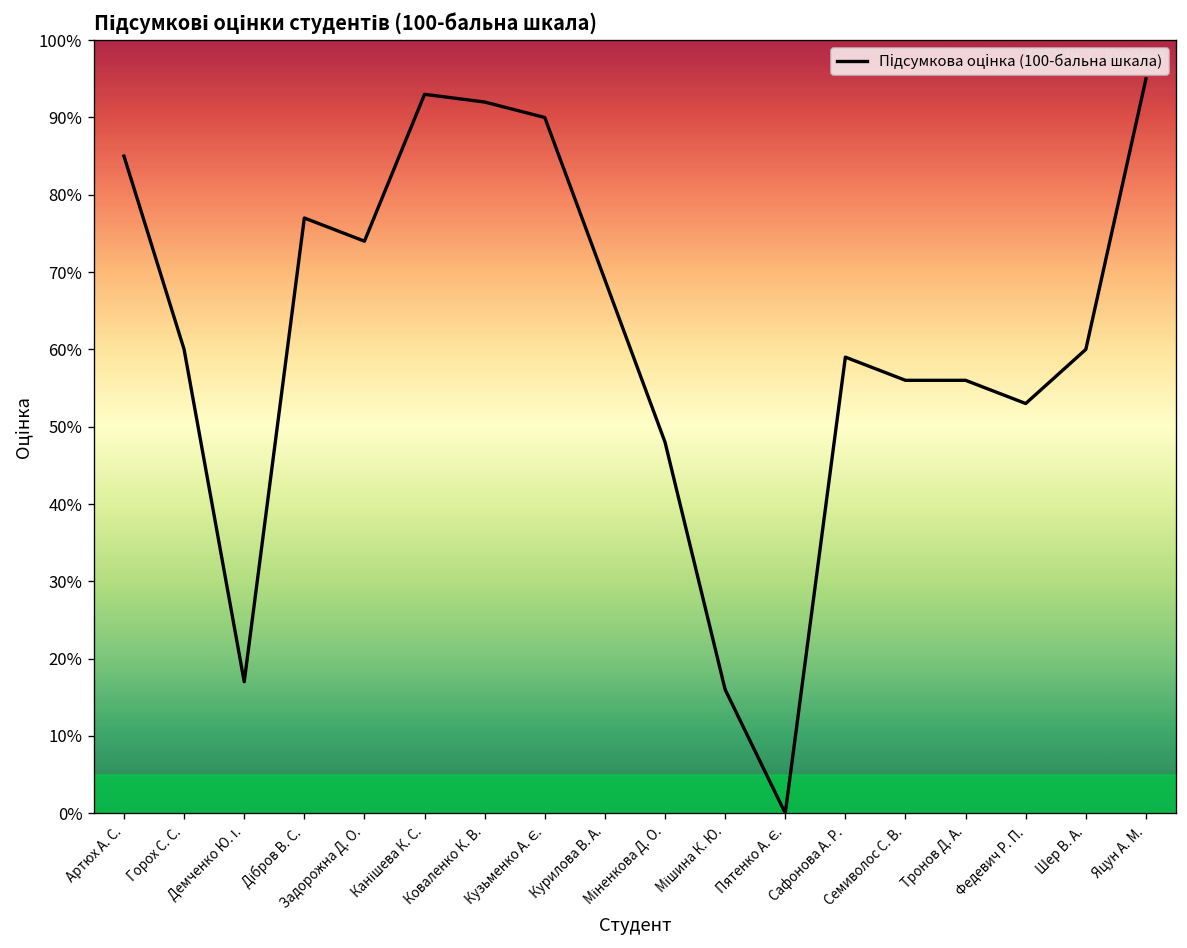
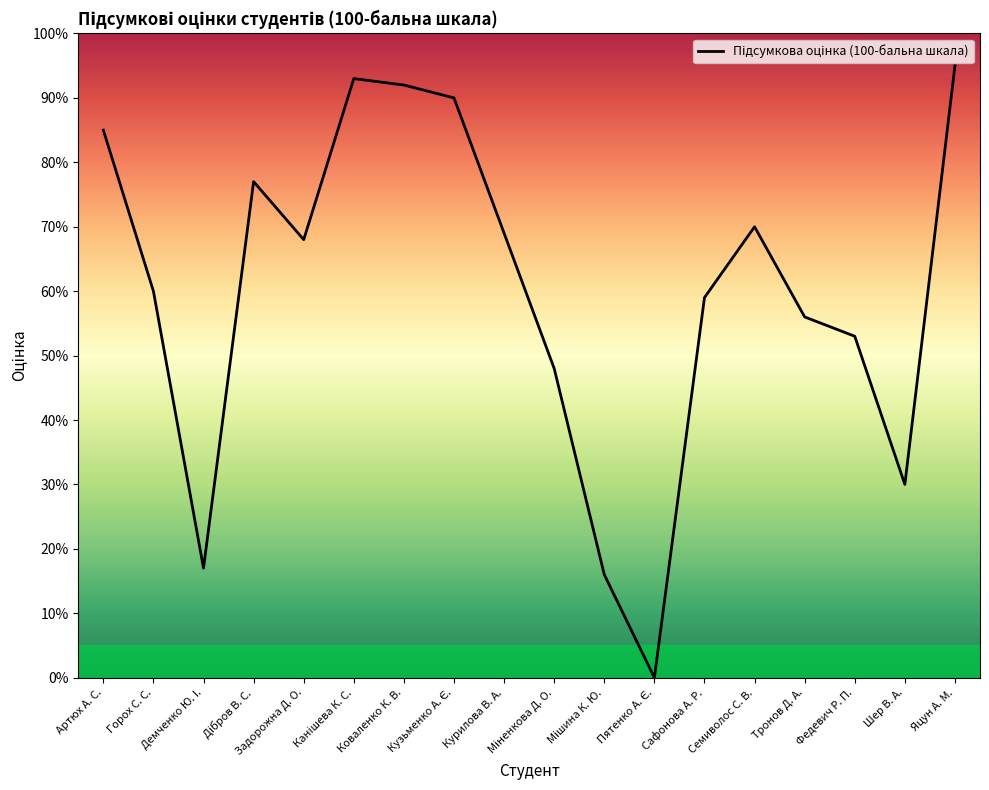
Задорожна Д. О.: 74% -> 68%
Семиволос С. В.: 56% -> 70%
Шер В. А.: 60% -> 30%
